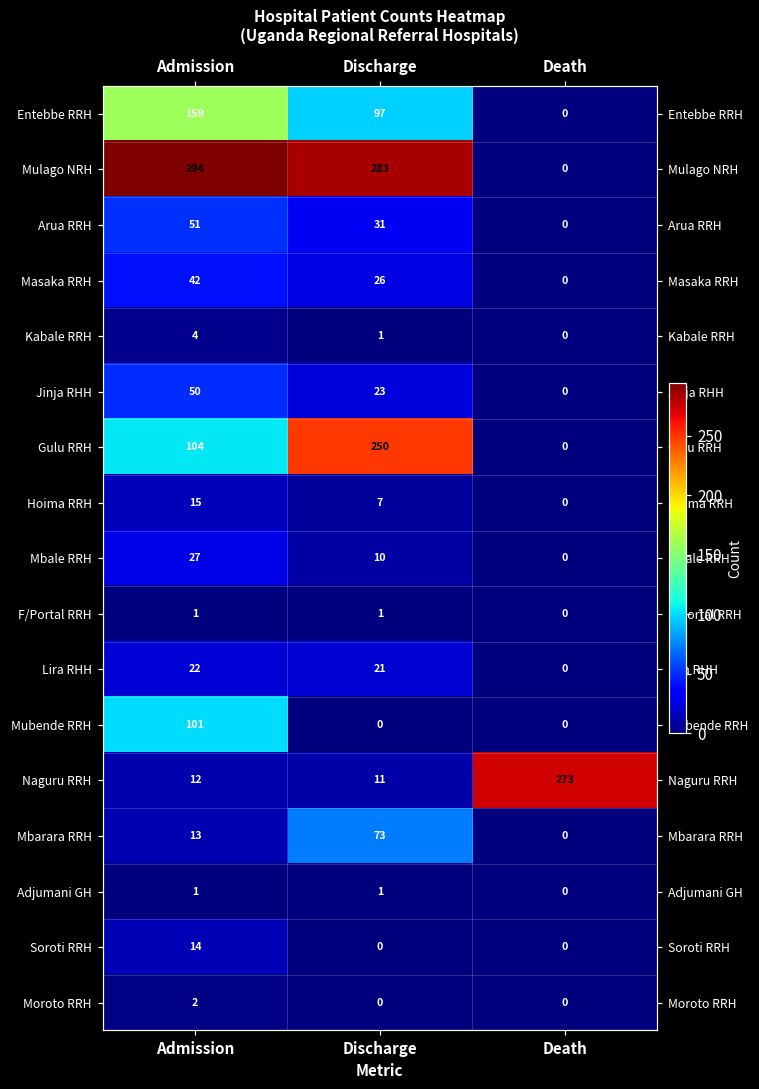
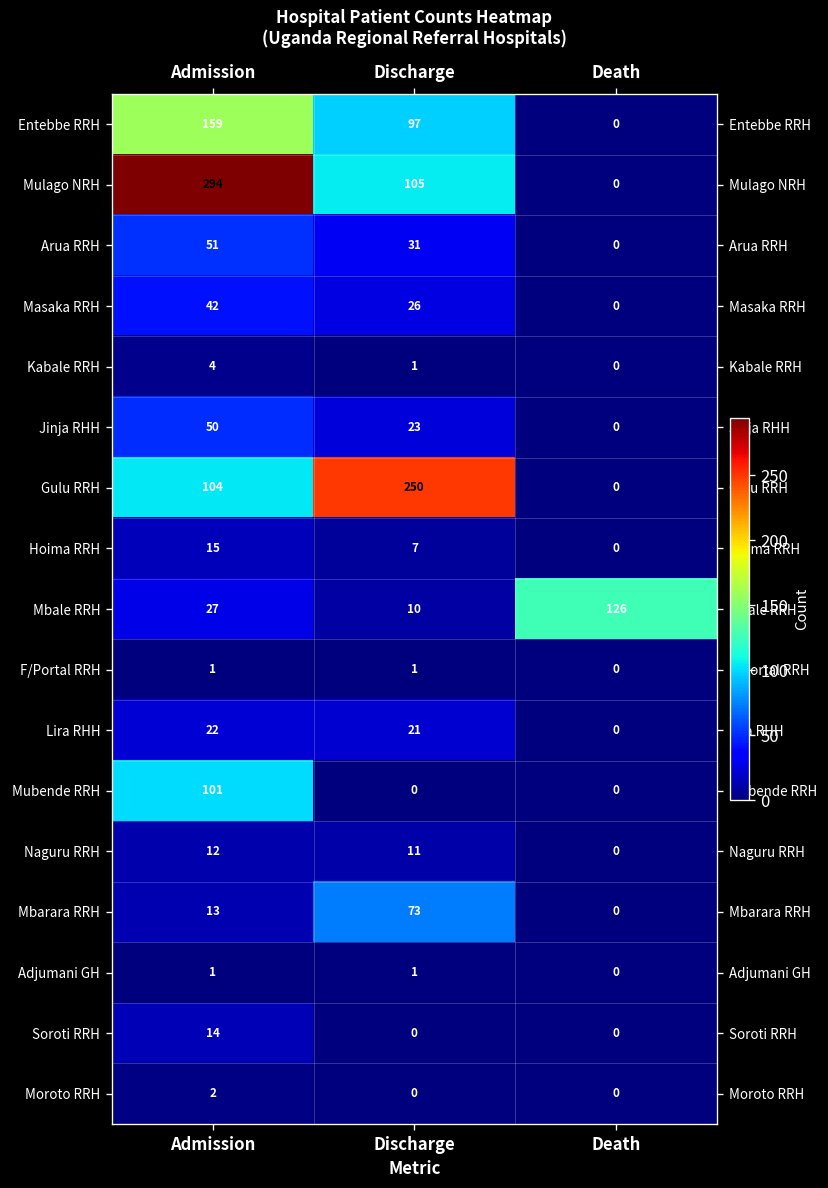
Mulago NRH, Discharge: 283 -> 105
Mbale RRH, Death: 0 -> 126
Naguru RRH, Death: 273 -> 0
